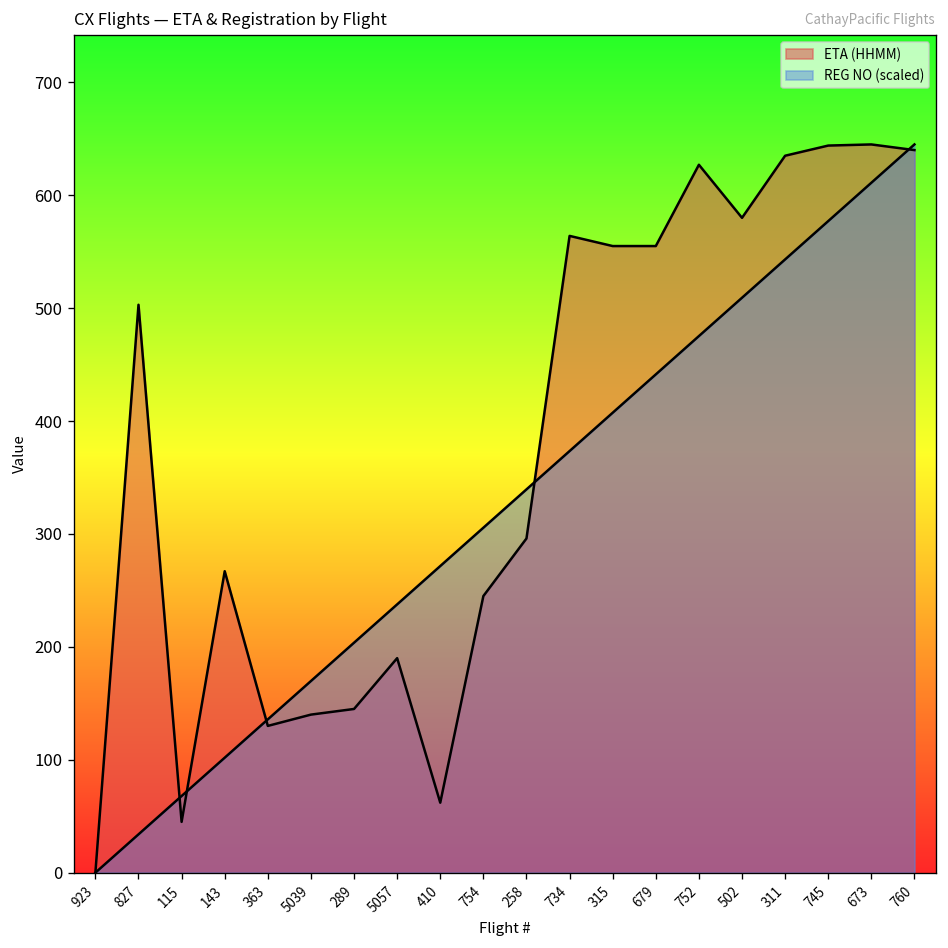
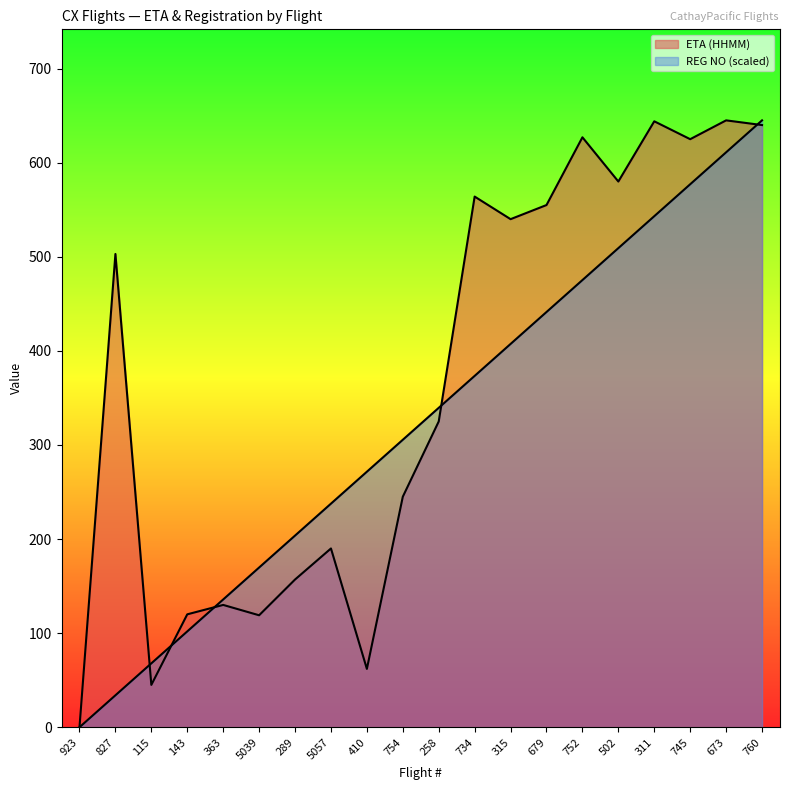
ETA (HHMM), 143: 270 -> 120
ETA (HHMM), 5039: 140 -> 120
ETA (HHMM), 289: 150 -> 160
ETA (HHMM), 258: 300 -> 330
ETA (HHMM), 315: 560 -> 540
ETA (HHMM), 311: 635 -> 644
ETA (HHMM), 745: 640 -> 630
